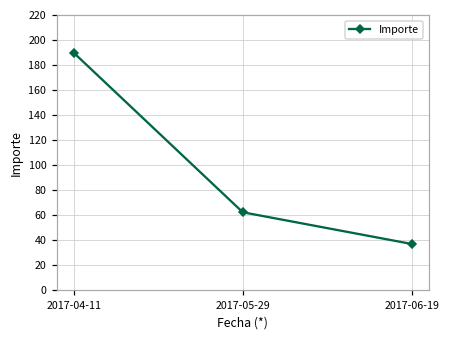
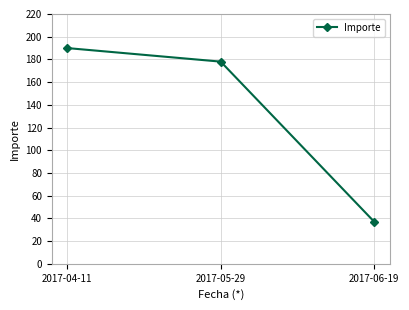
2017-05-29: 62 -> 178
